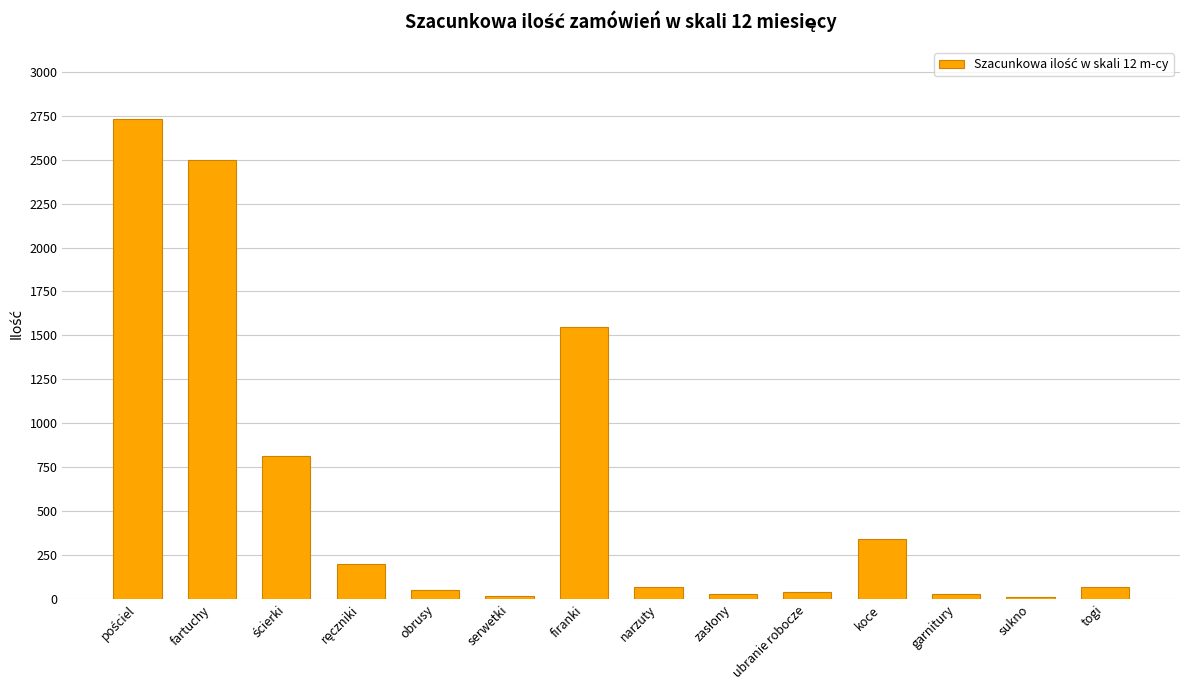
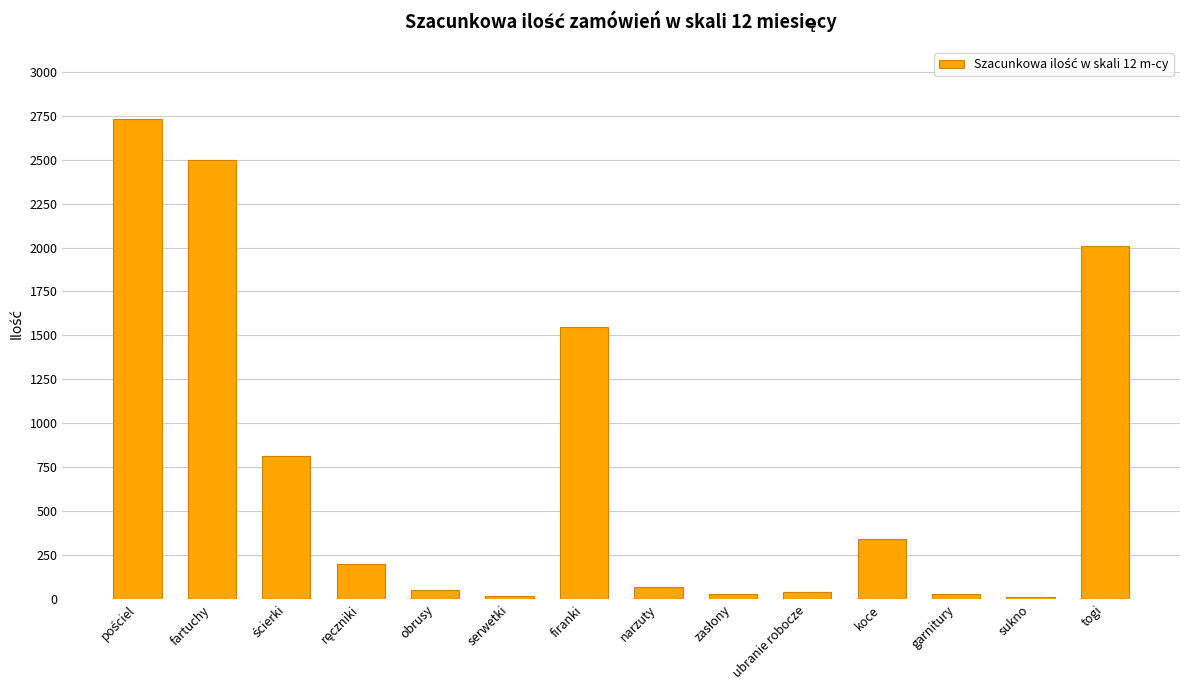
togi: 70 -> 2010
